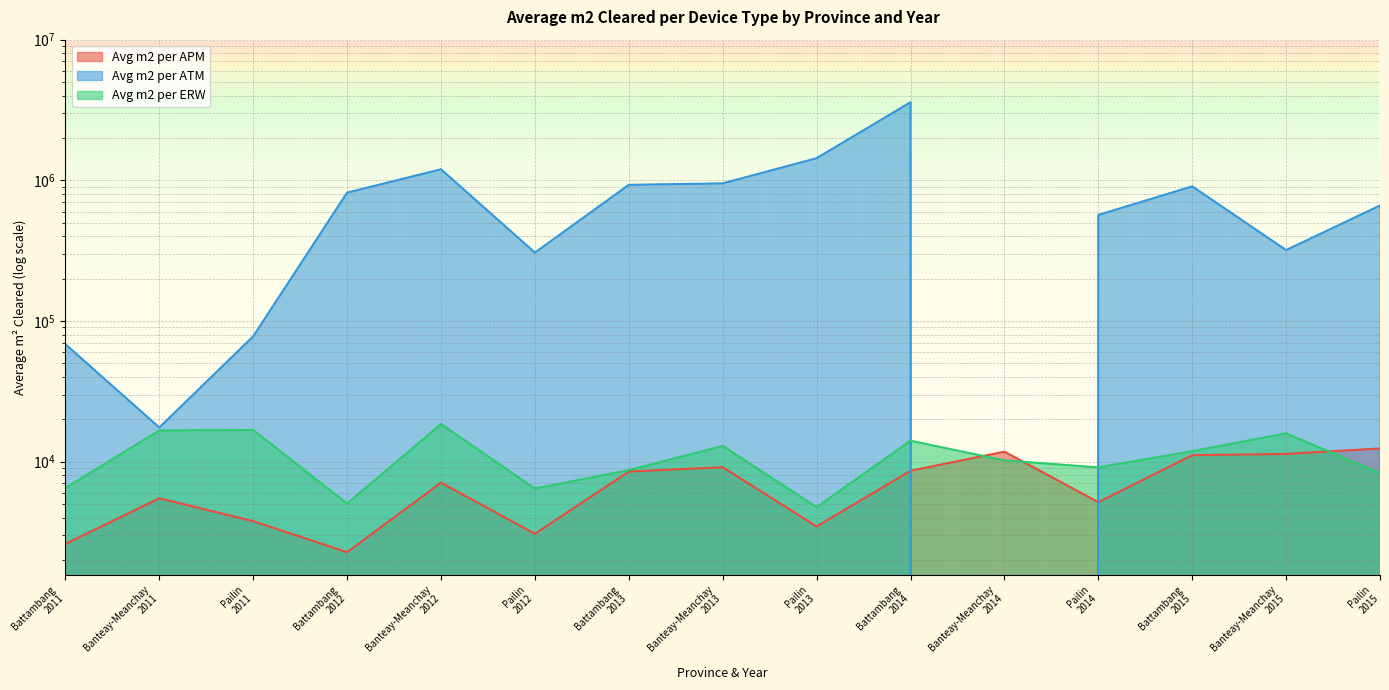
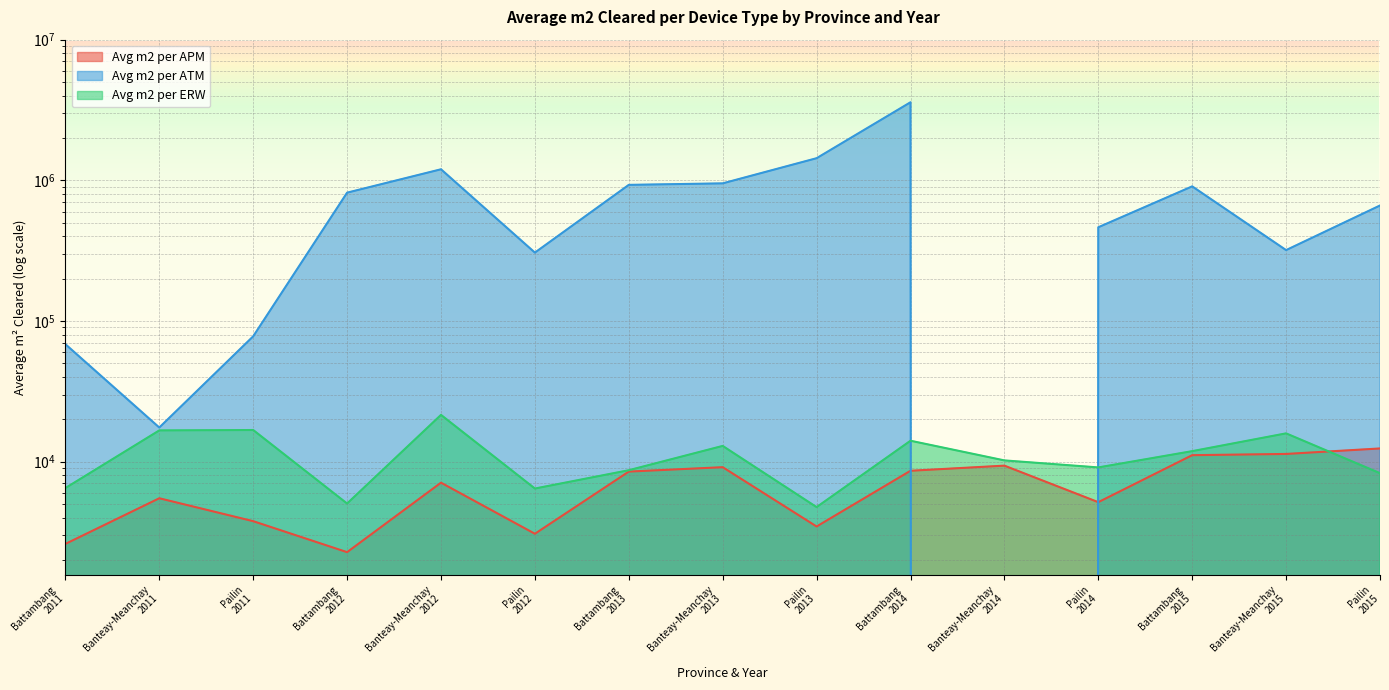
Avg m2 per ERW, Banteay-Meanchay 2012: 19000 -> 22000
Avg m2 per APM, Banteay-Meanchay 2014: 12000 -> 9000
Avg m2 per ATM, Pailin 2014: 570000 -> 460000
